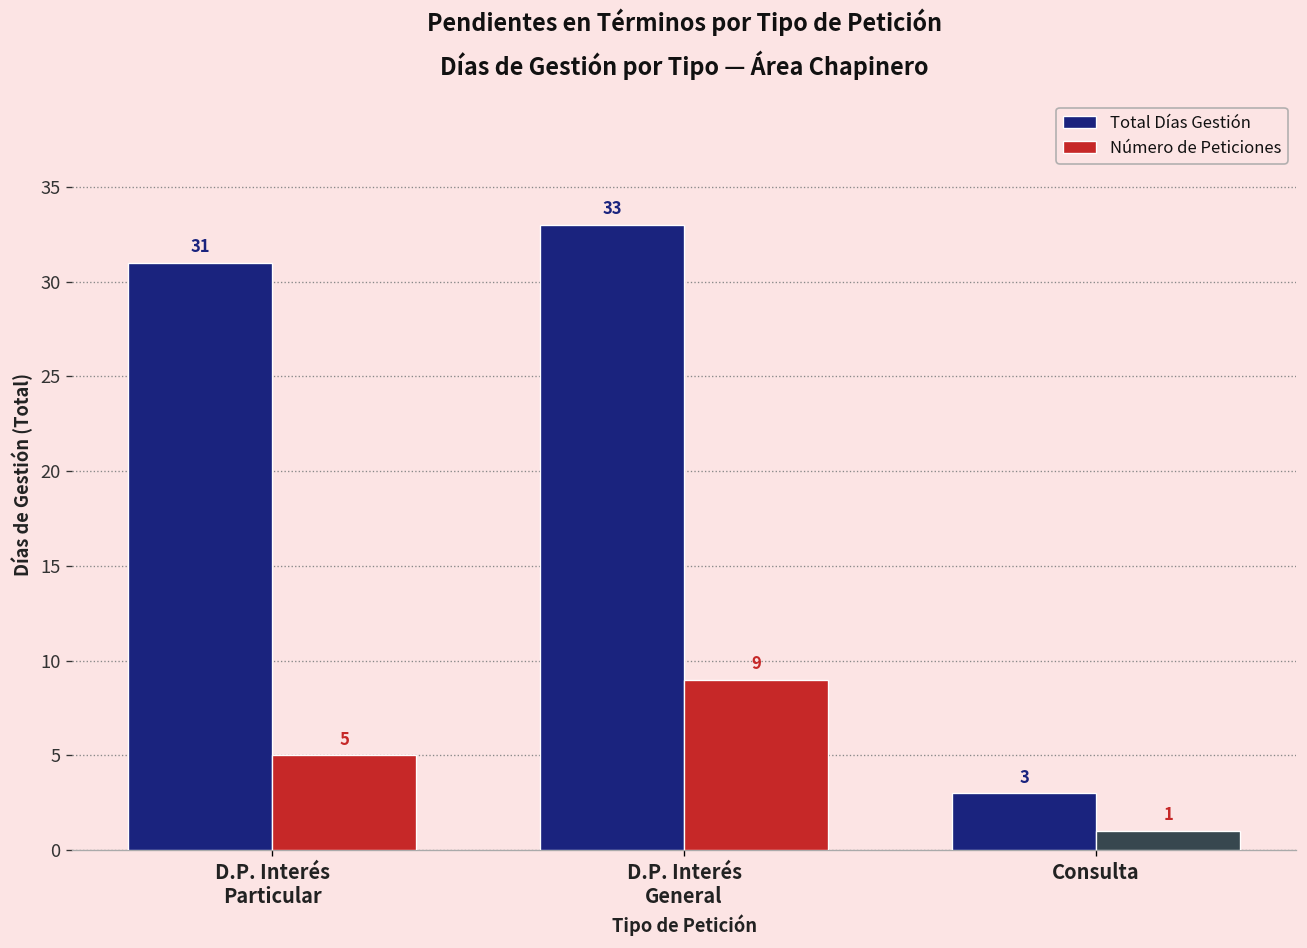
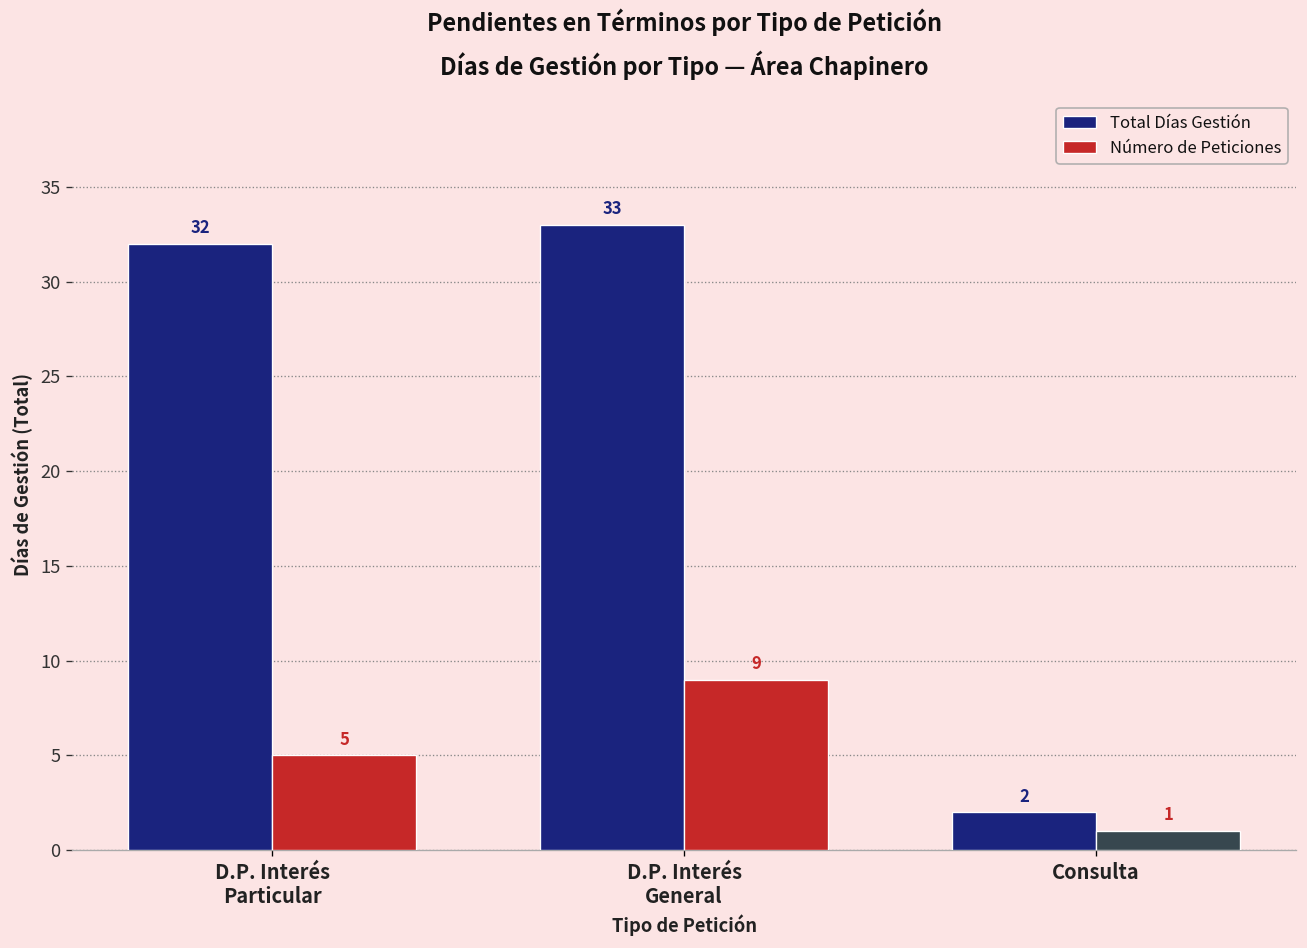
Total Días Gestión, D.P. Interés Particular: 31 -> 32
Total Días Gestión, Consulta: 3 -> 2
